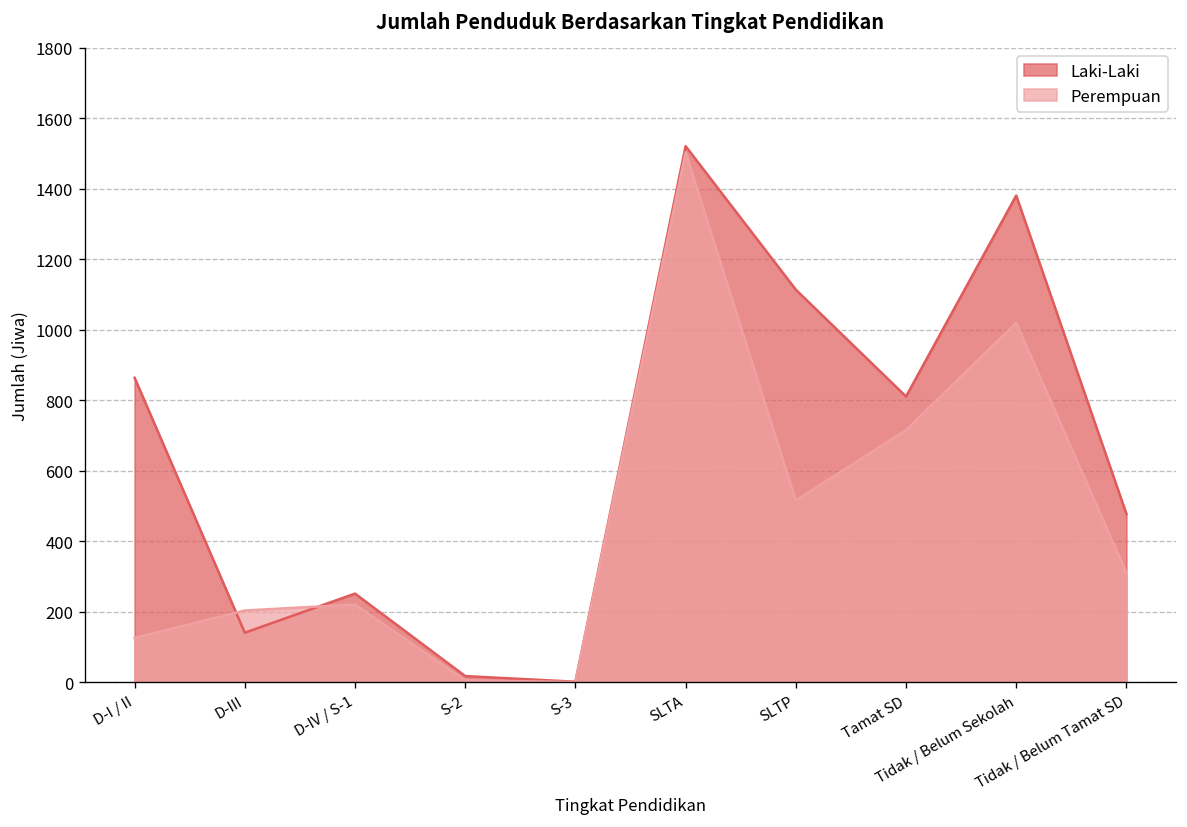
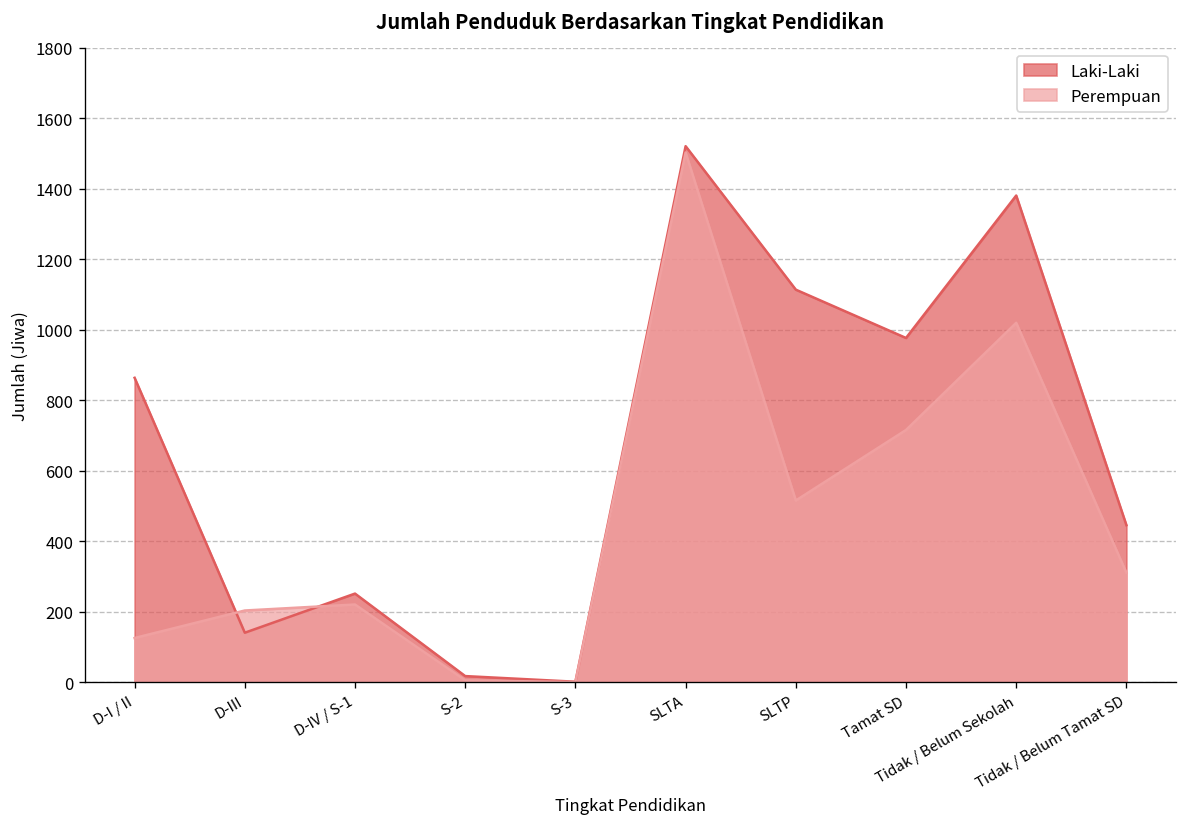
Laki-Laki, Tamat SD: 810 -> 980
Laki-Laki, Tidak / Belum Tamat SD: 480 -> 450
